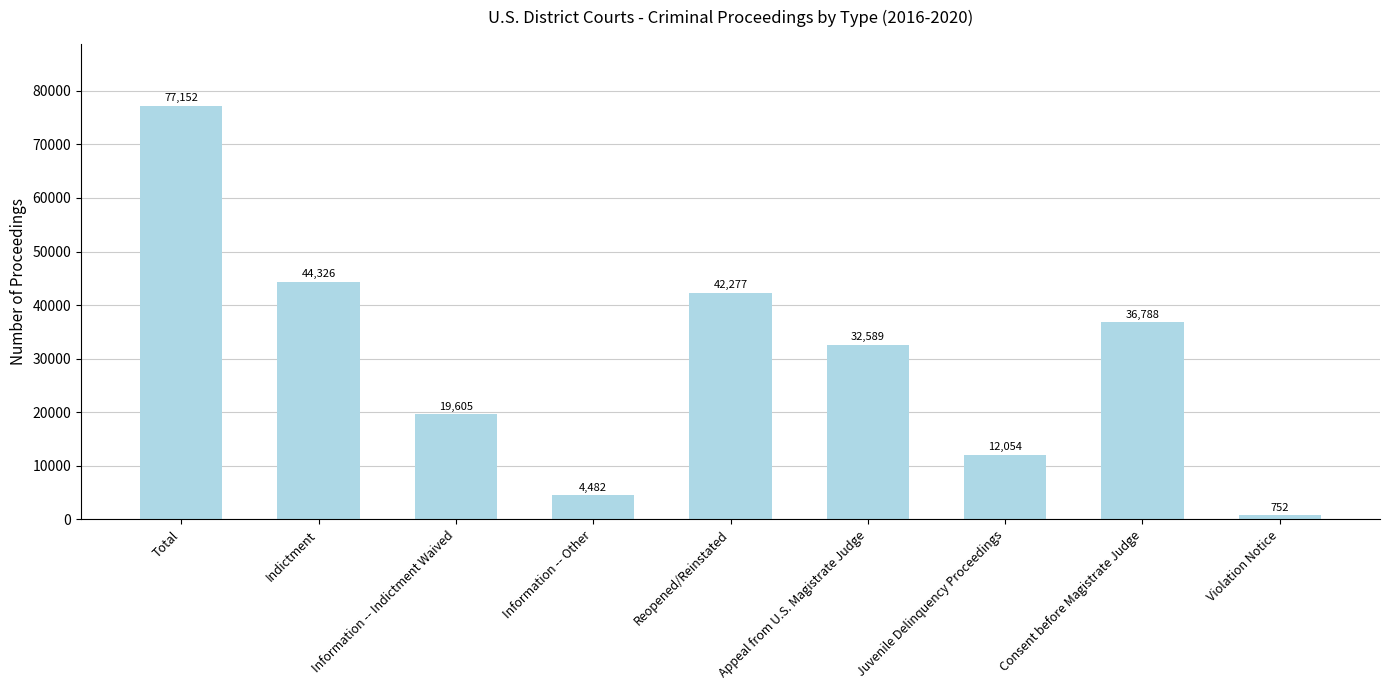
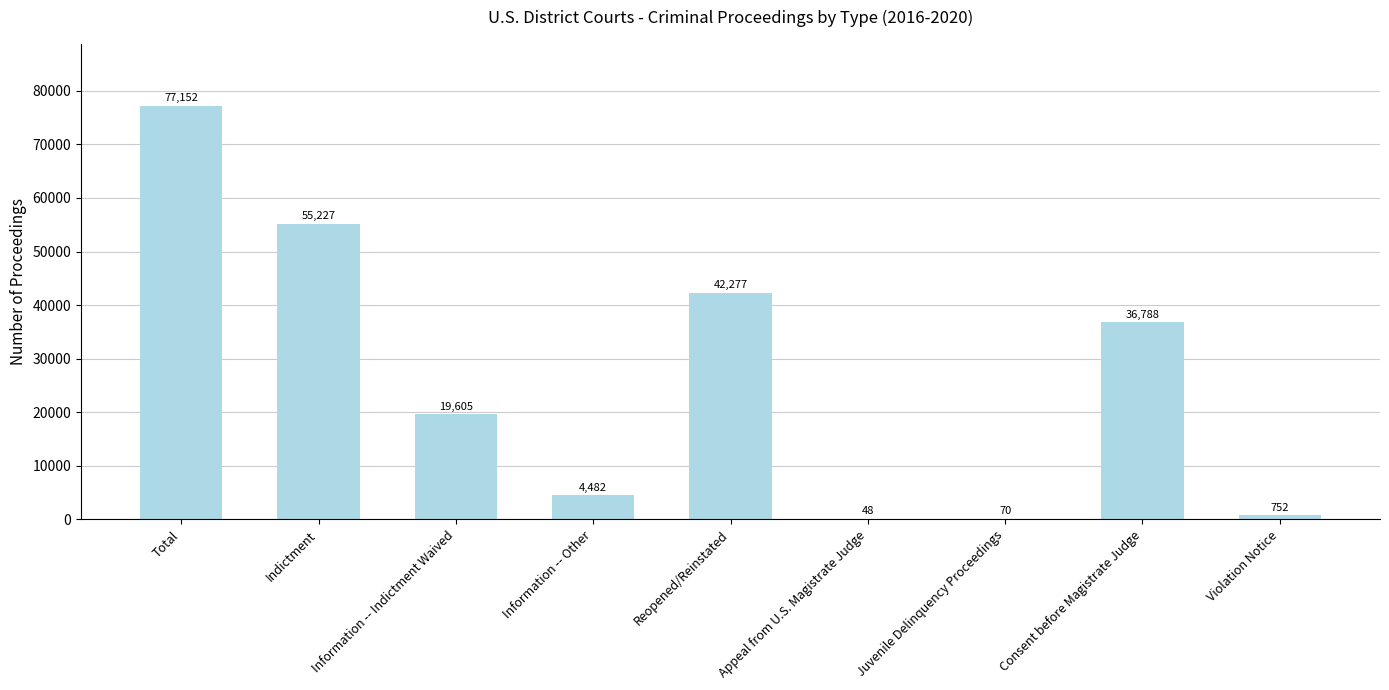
Indictment: 44,326 -> 55,227
Appeal from U.S. Magistrate Judge: 32,589 -> 48
Juvenile Delinquency Proceedings: 12,054 -> 70
